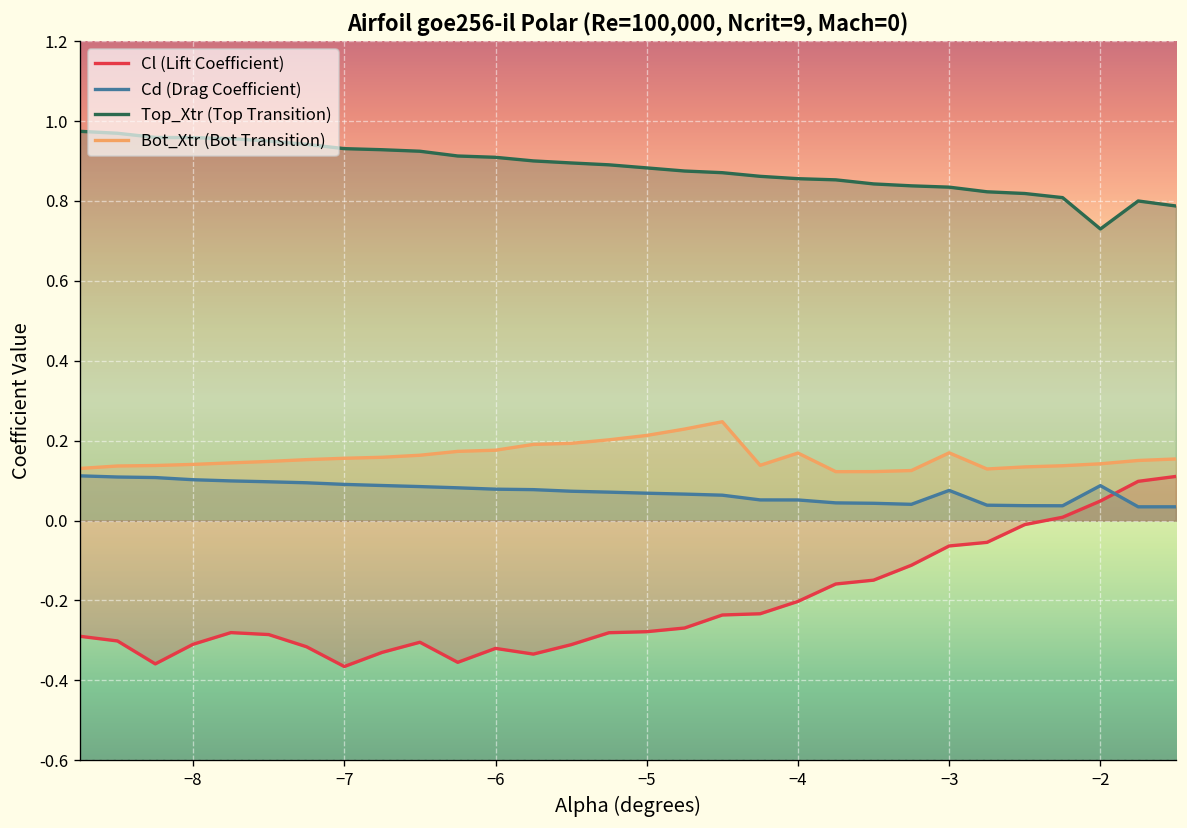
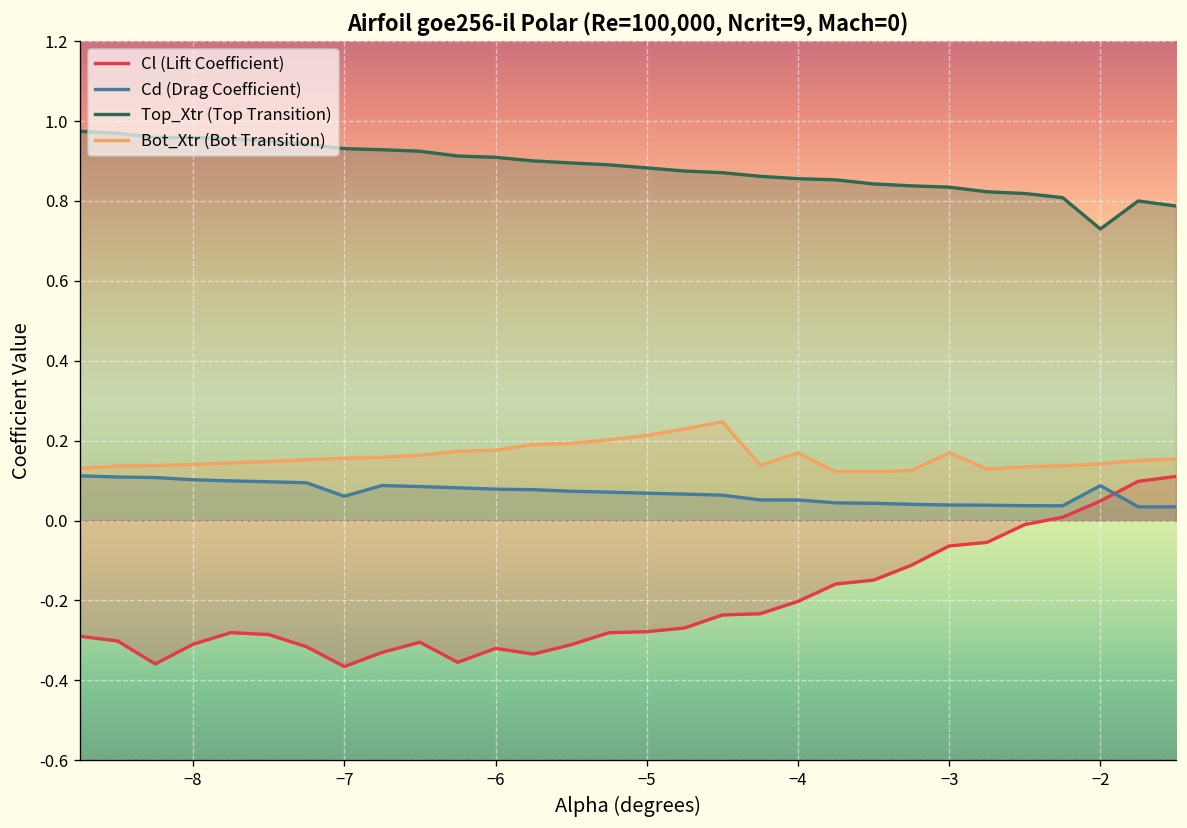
Cd (Drag Coefficient), −7: 0.09 -> 0.06
Cd (Drag Coefficient), −3: 0.08 -> 0.04
